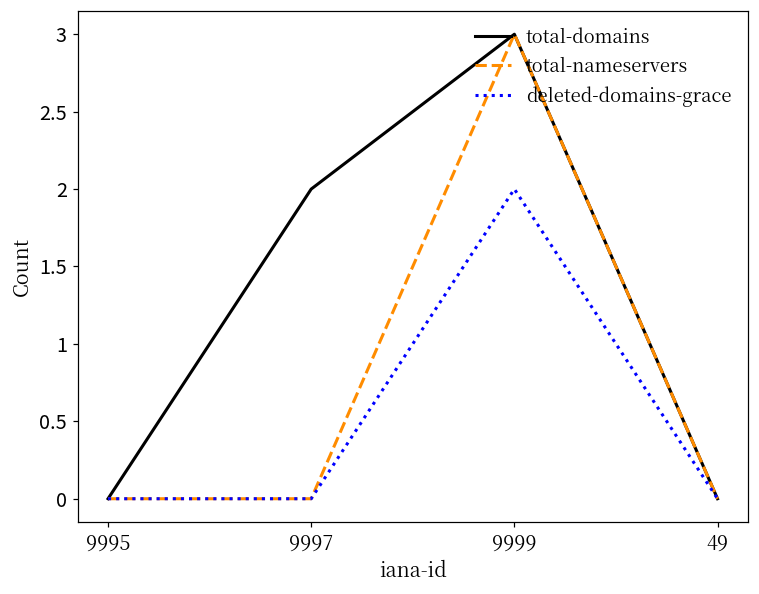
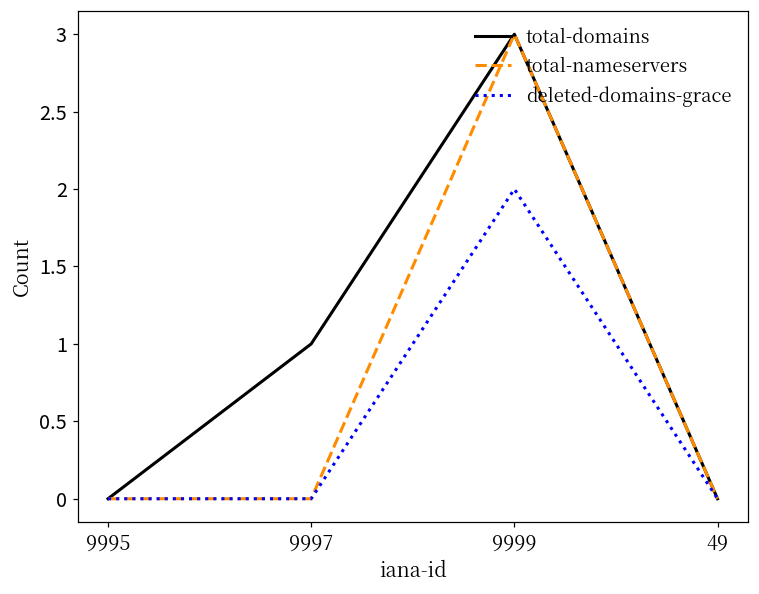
total-domains, 9997: 2 -> 1
